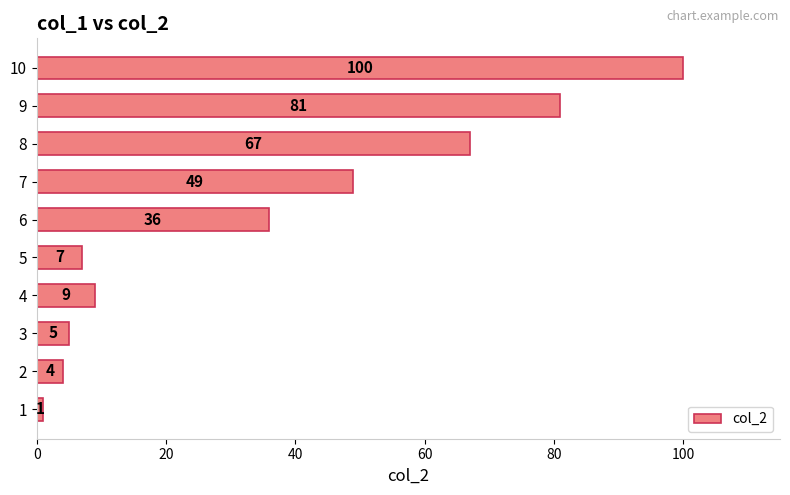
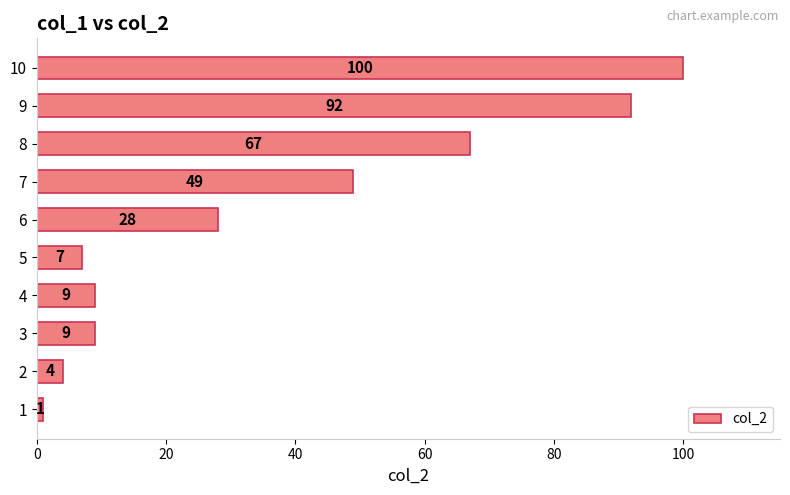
9: 81 -> 92
6: 36 -> 28
3: 5 -> 9
